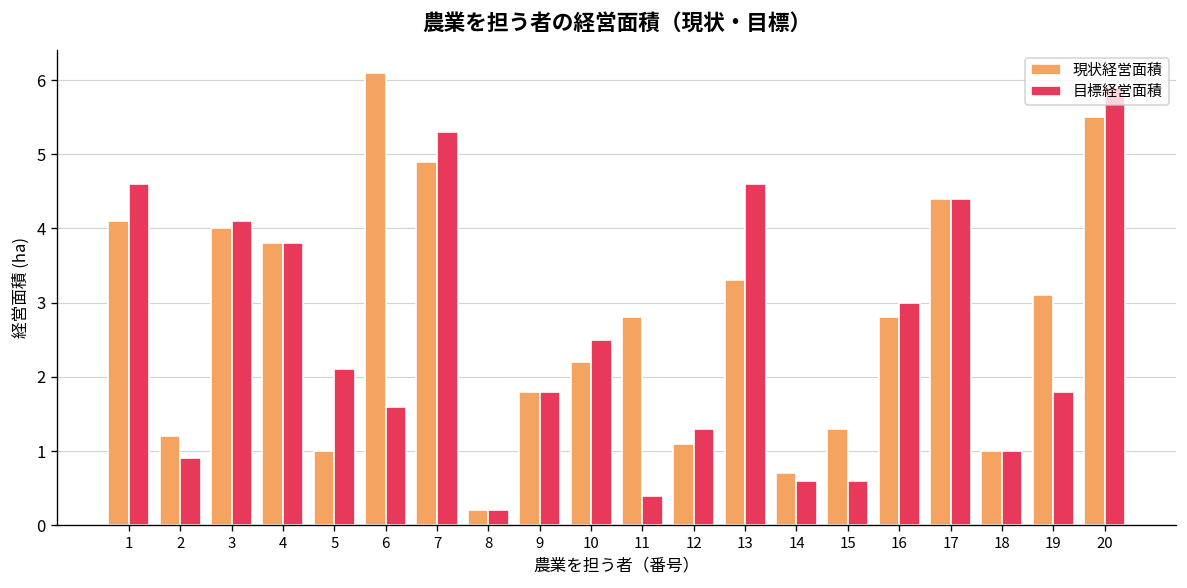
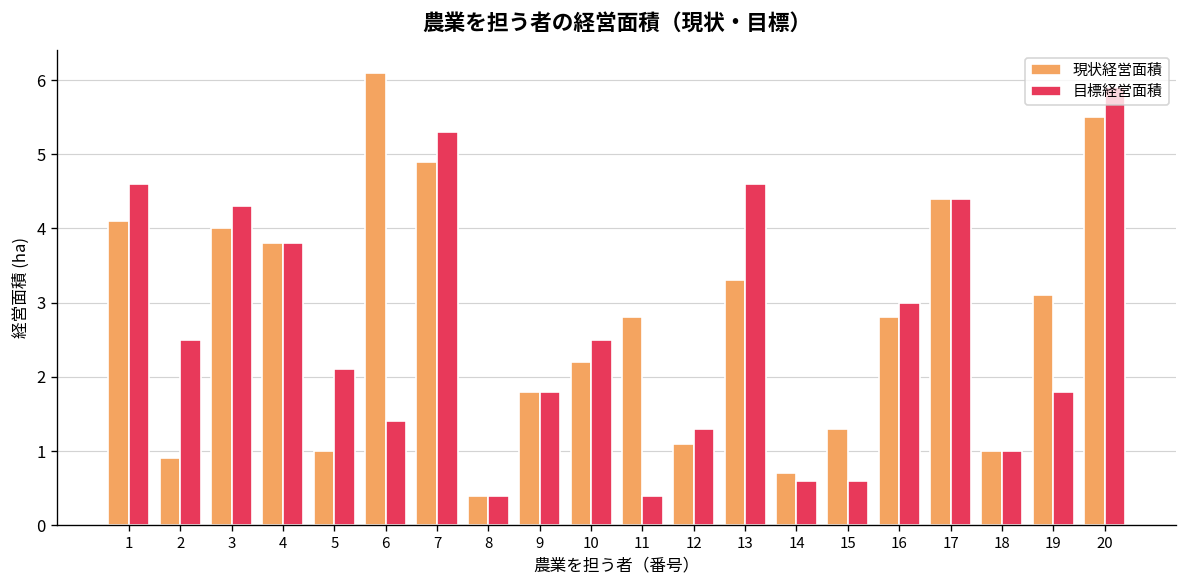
現状経営面積, 2: 1.2 -> 0.9
目標経営面積, 2: 0.9 -> 2.5
目標経営面積, 3: 4.1 -> 4.3
目標経営面積, 6: 1.6 -> 1.4
現状経営面積, 8: 0.2 -> 0.4
目標経営面積, 8: 0.2 -> 0.4
